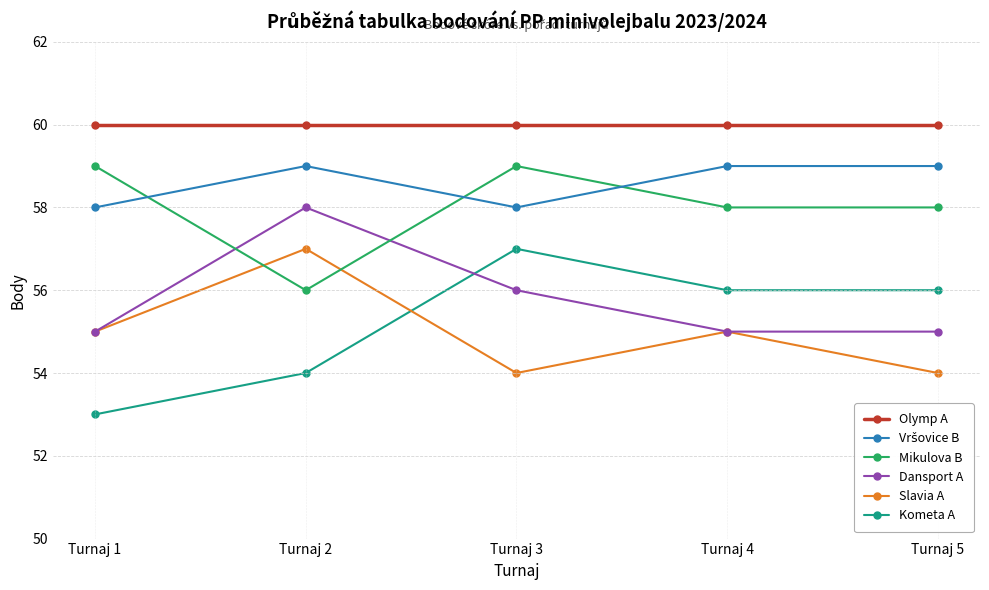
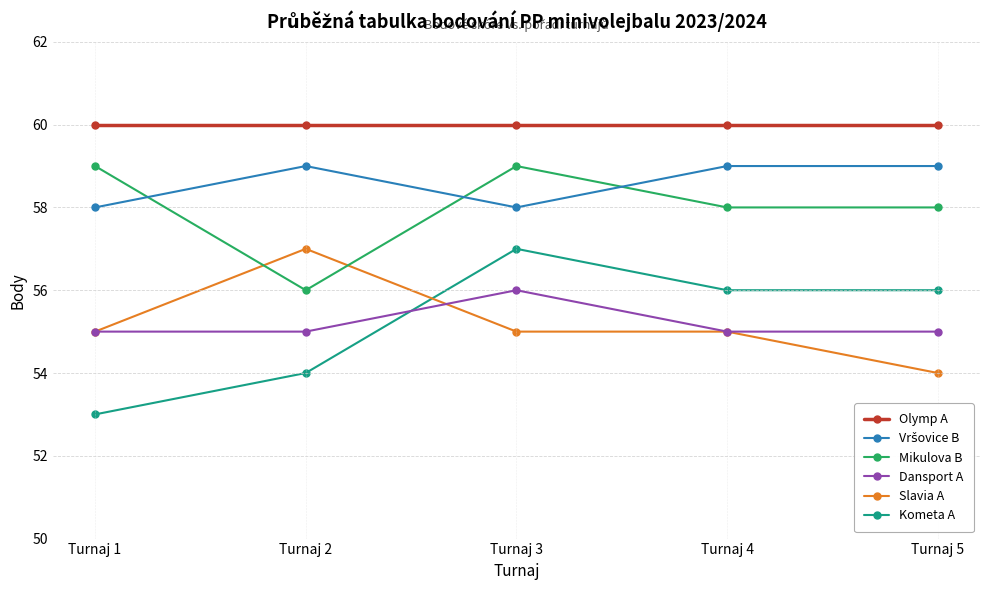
Dansport A, Turnaj 2: 58 -> 55
Slavia A, Turnaj 3: 54 -> 55
